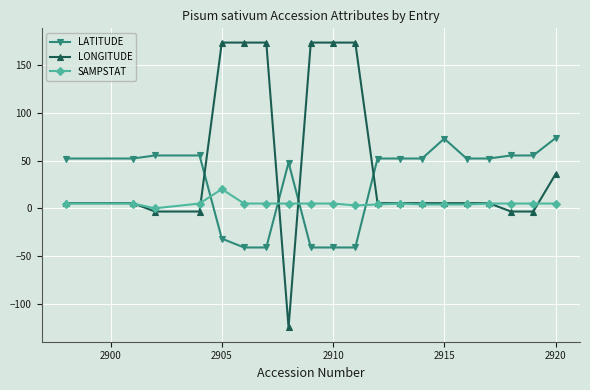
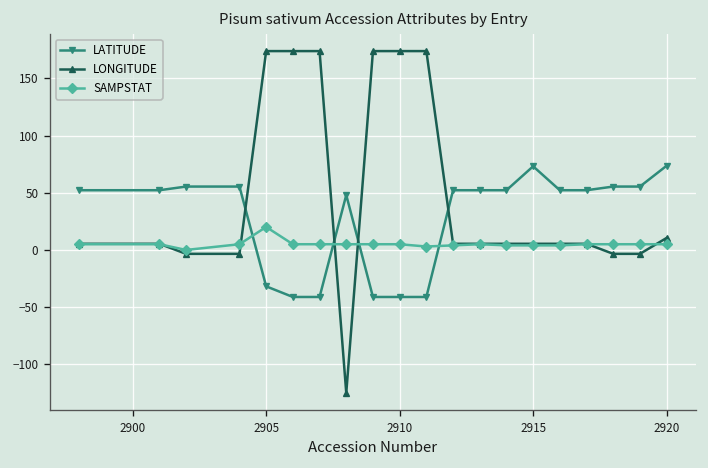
LONGITUDE, 2920: 40 -> 10
